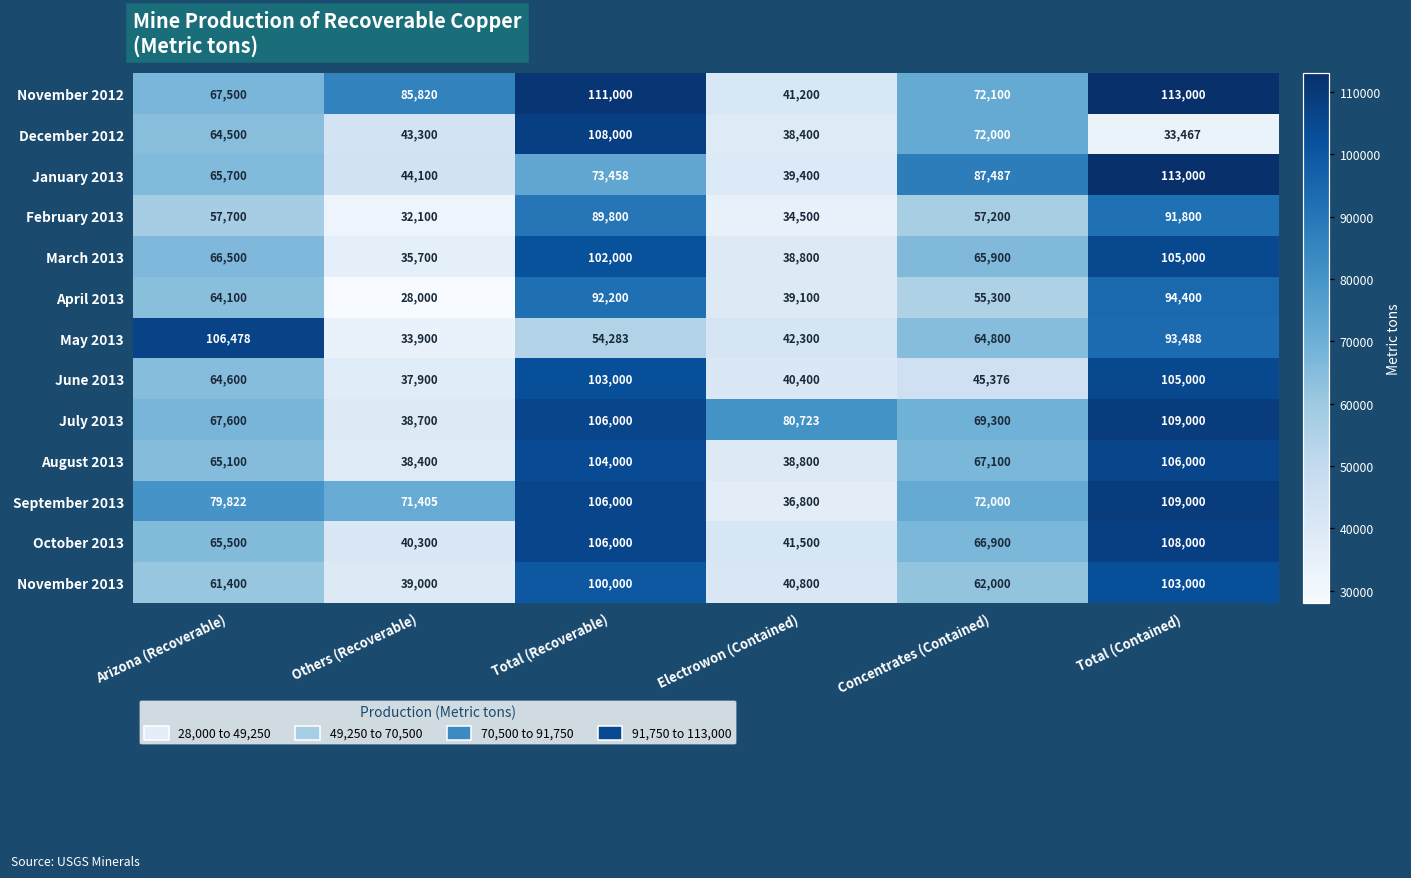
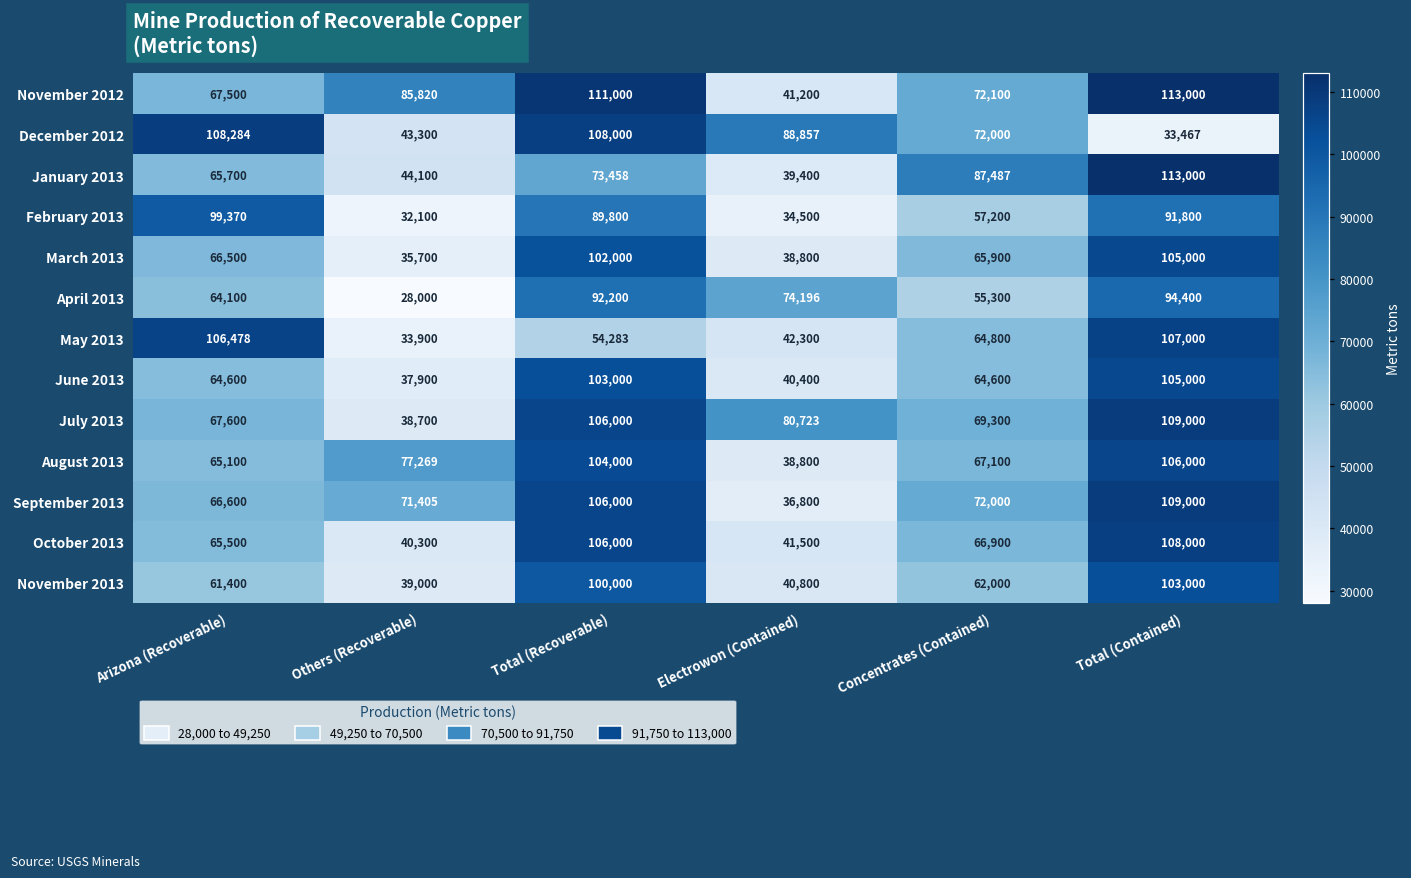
December 2012, Arizona (Recoverable): 64,500 -> 108,284
December 2012, Electrowon (Contained): 38,400 -> 88,857
February 2013, Arizona (Recoverable): 57,700 -> 99,370
April 2013, Electrowon (Contained): 39,100 -> 74,196
May 2013, Total (Contained): 93,488 -> 107,000
June 2013, Concentrates (Contained): 45,376 -> 64,600
August 2013, Others (Recoverable): 38,400 -> 77,269
September 2013, Arizona (Recoverable): 79,822 -> 66,600
